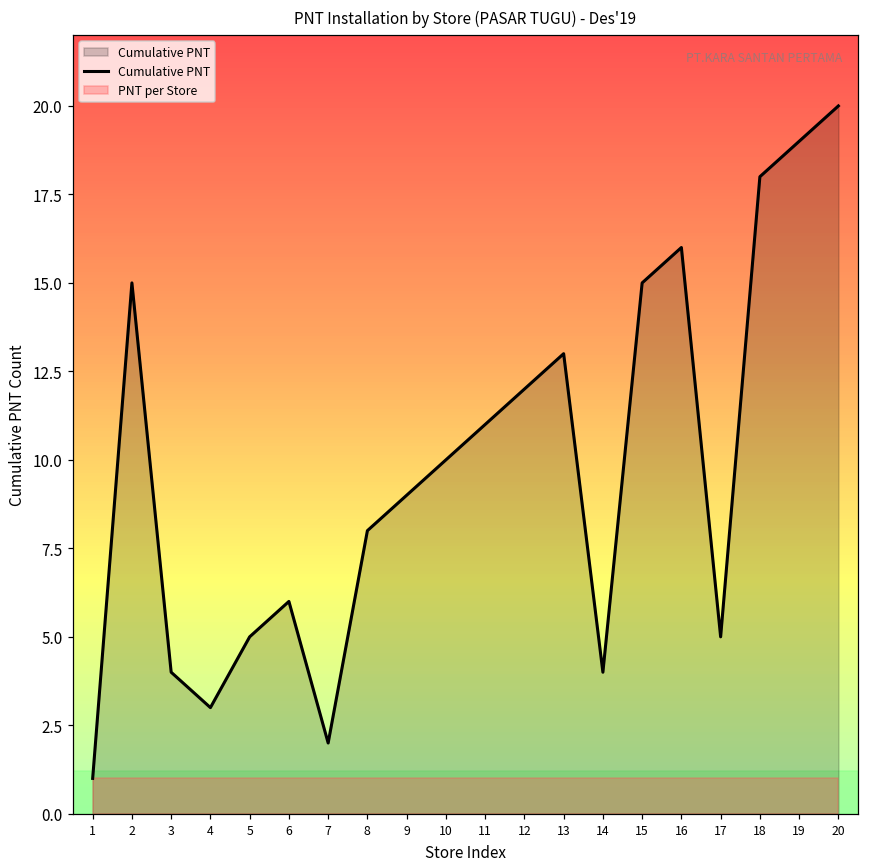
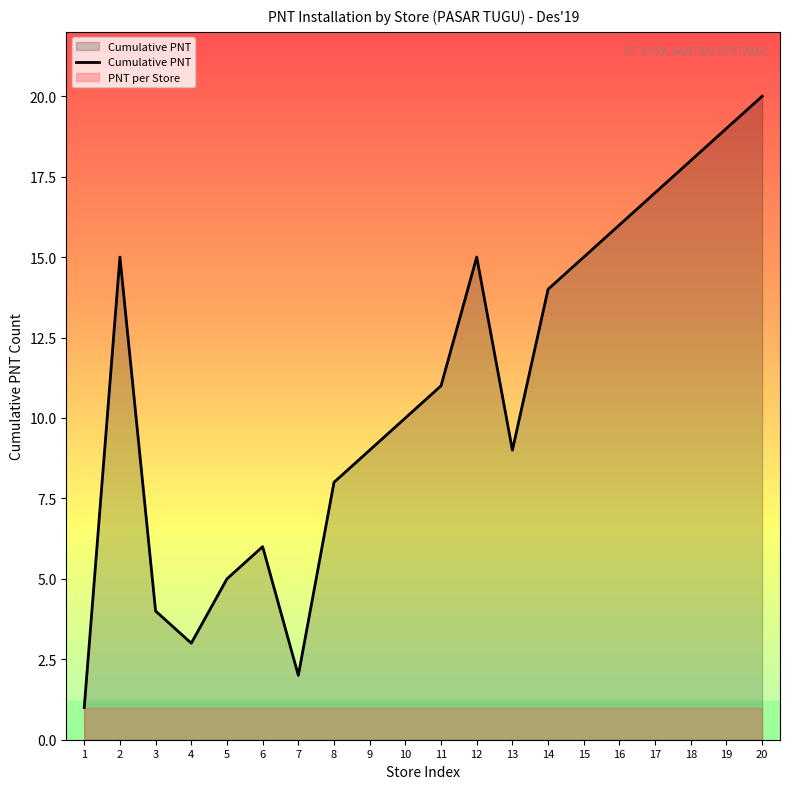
Cumulative PNT, 12: 12 -> 15
Cumulative PNT, 13: 13 -> 9
Cumulative PNT, 14: 4 -> 14
Cumulative PNT, 17: 5 -> 17
